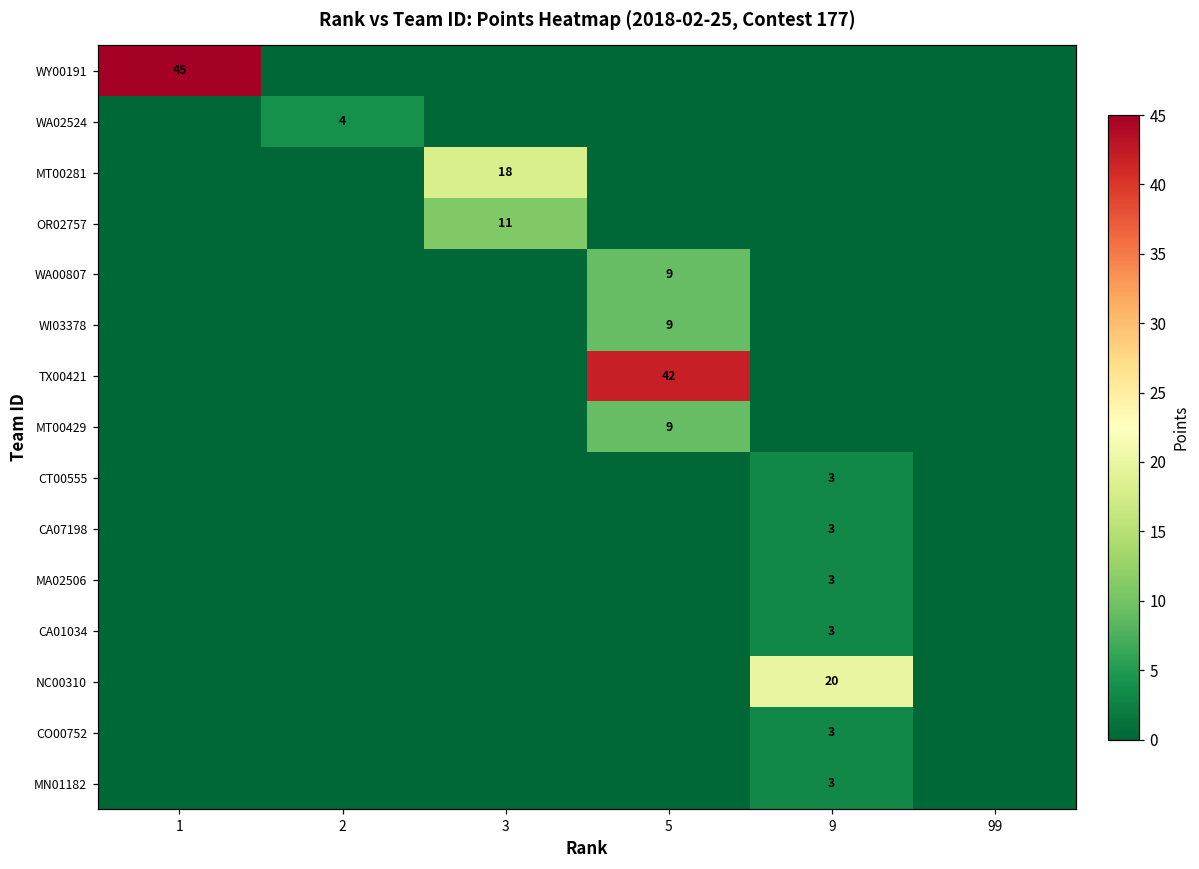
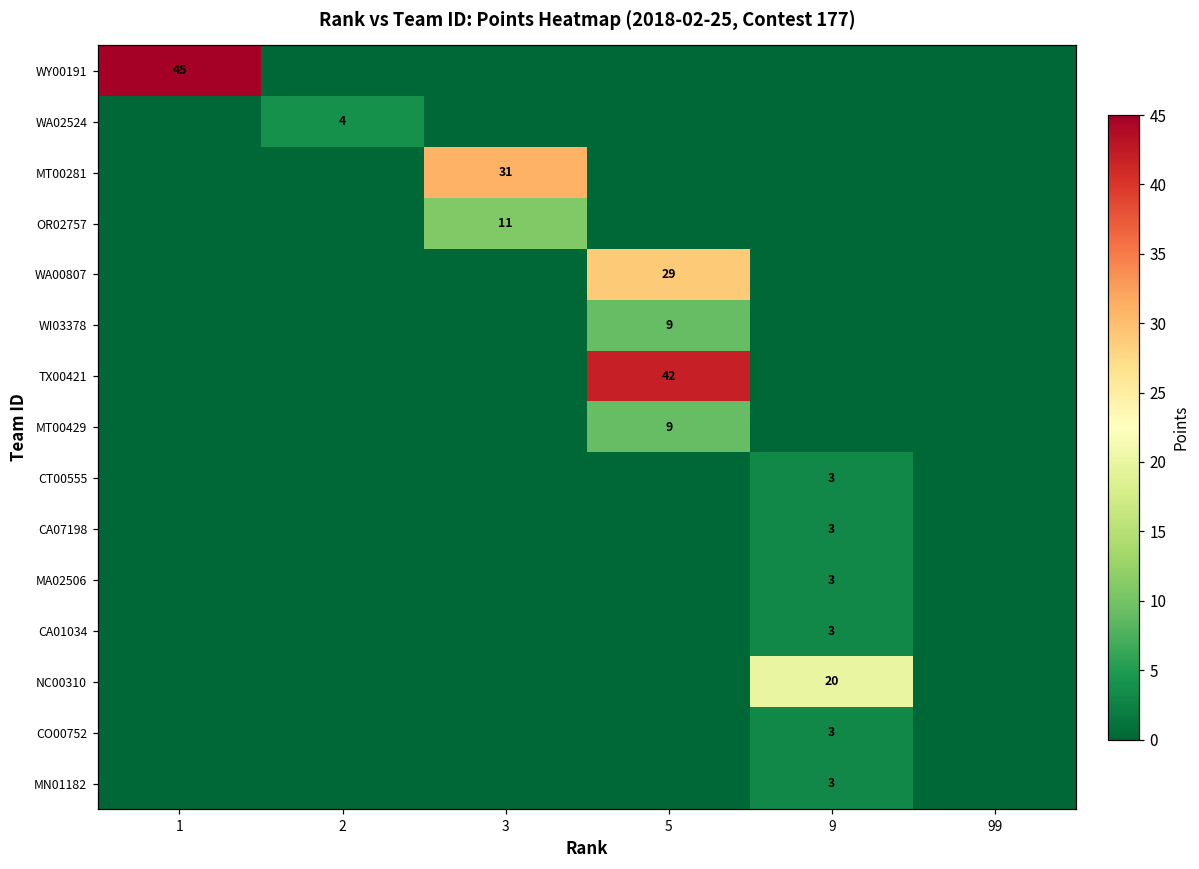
MT00281, 3: 18 -> 31
WA00807, 5: 9 -> 29
